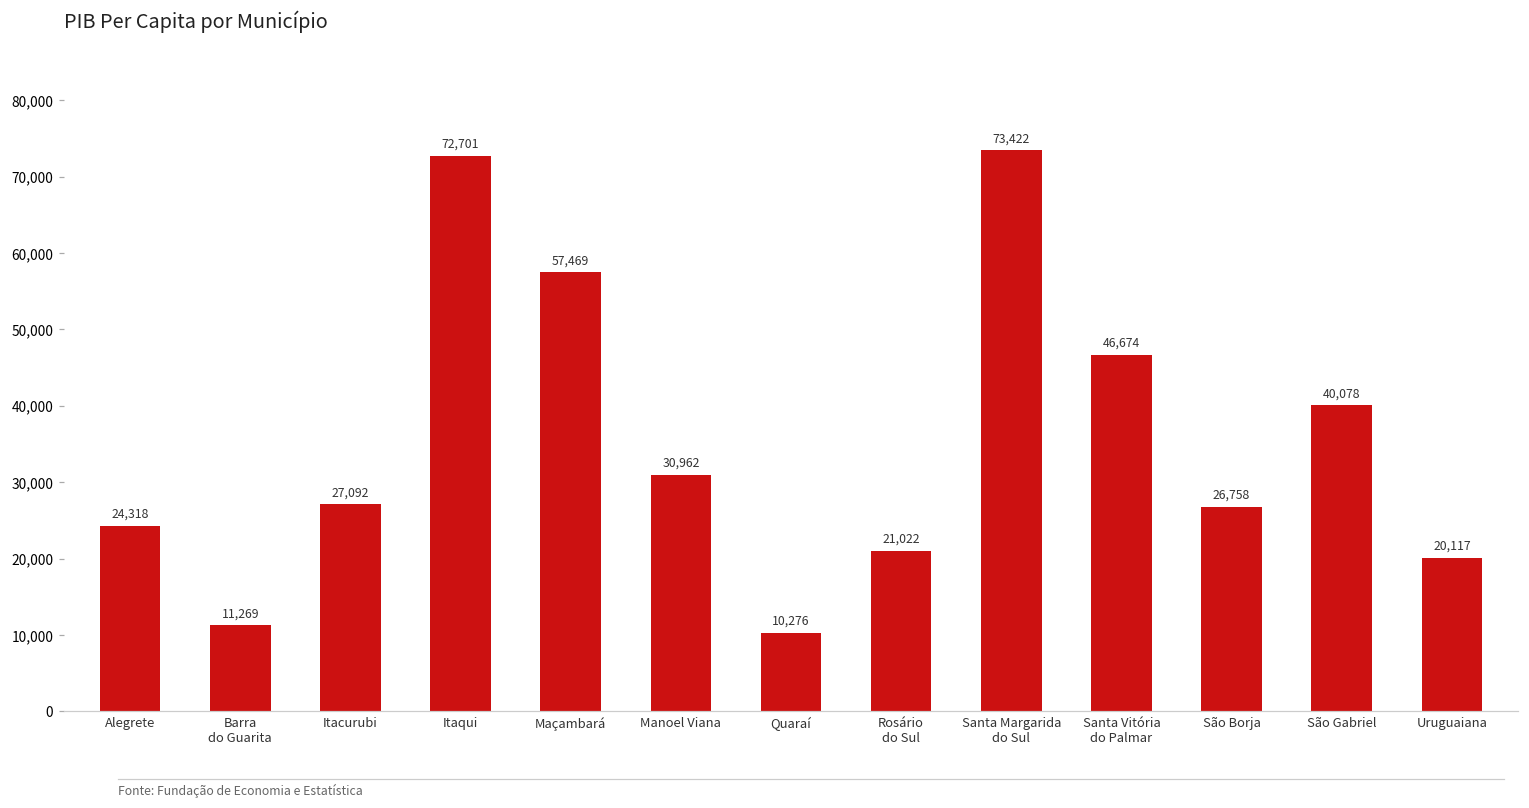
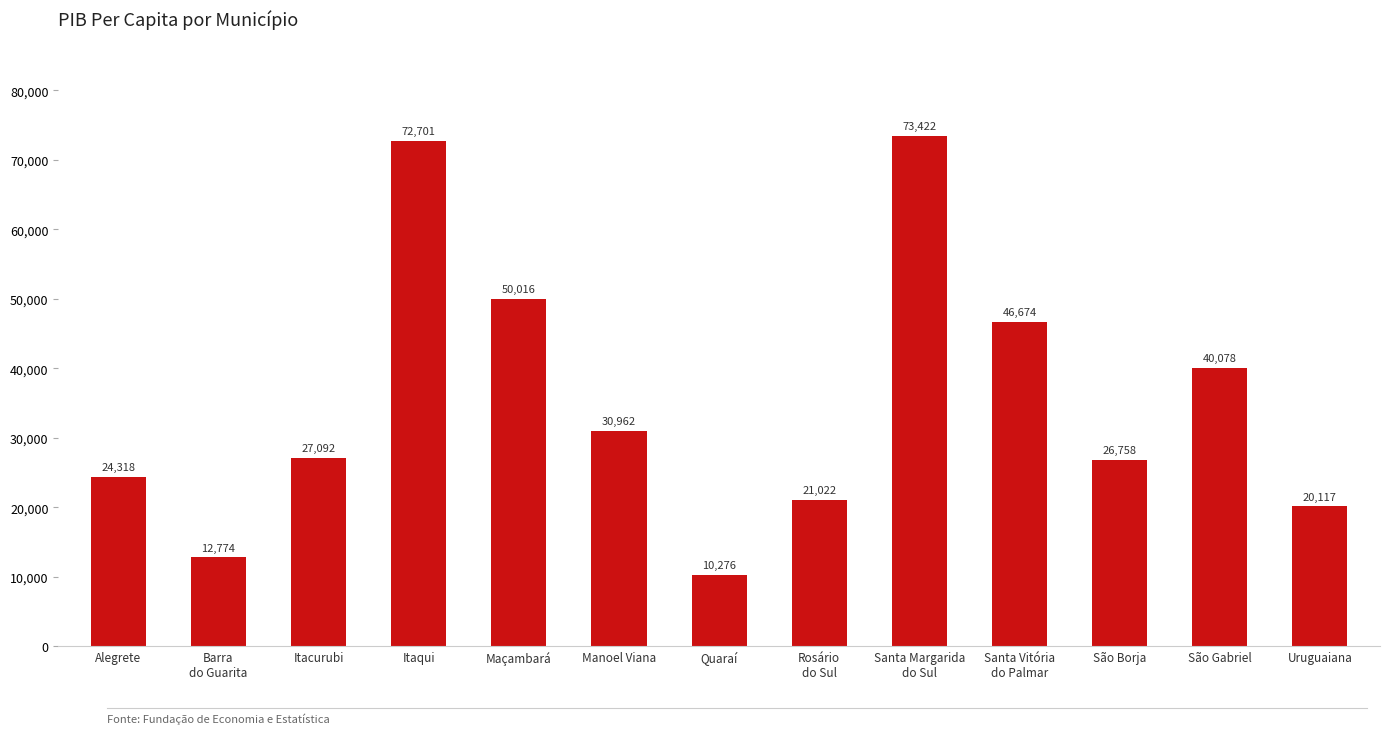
Barra do Guarita: 11,269 -> 12,774
Maçambará: 57,469 -> 50,016
